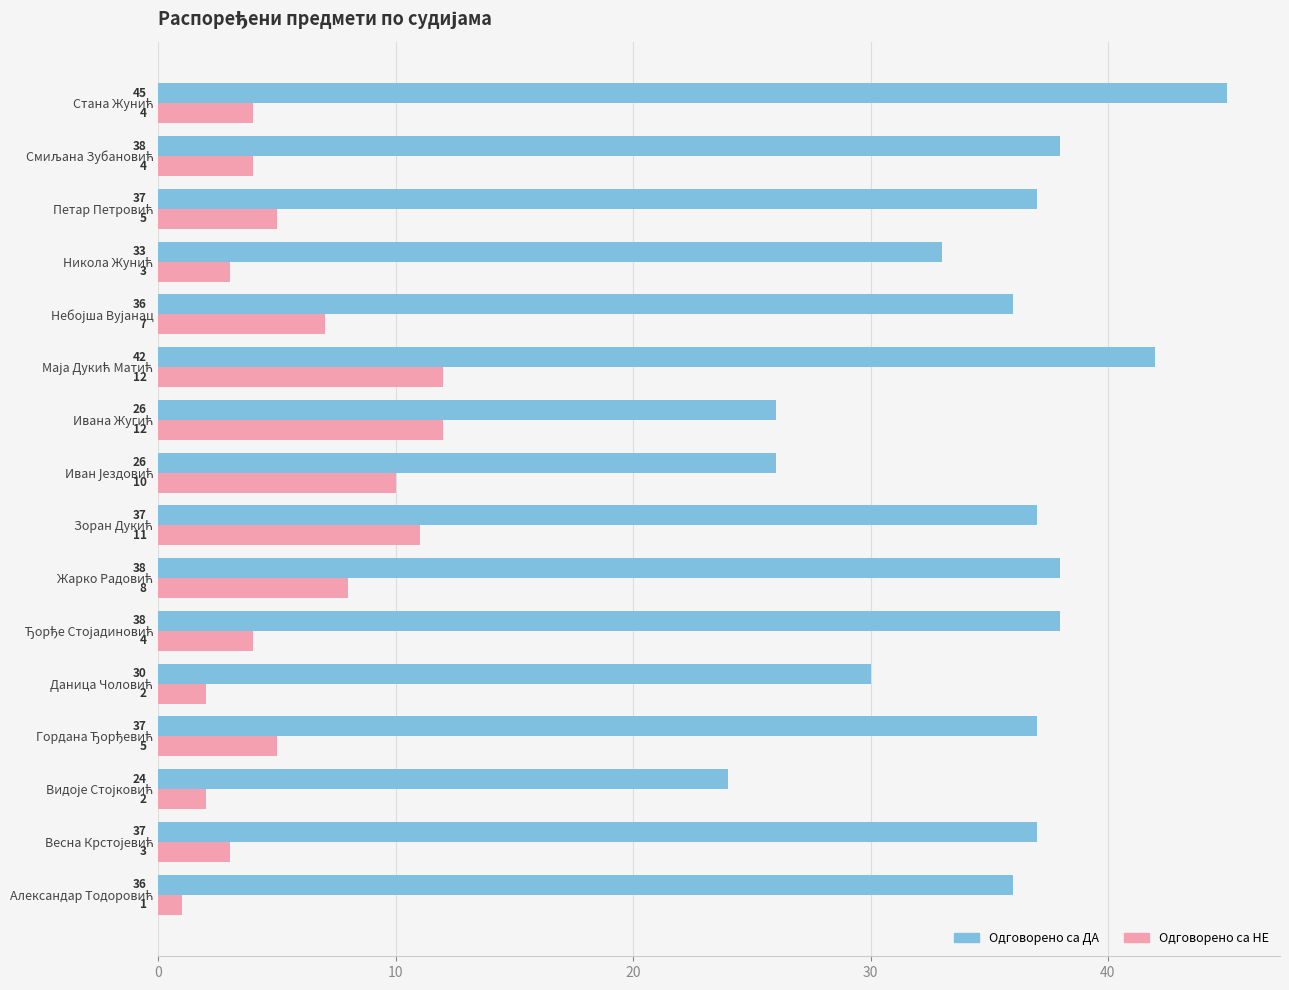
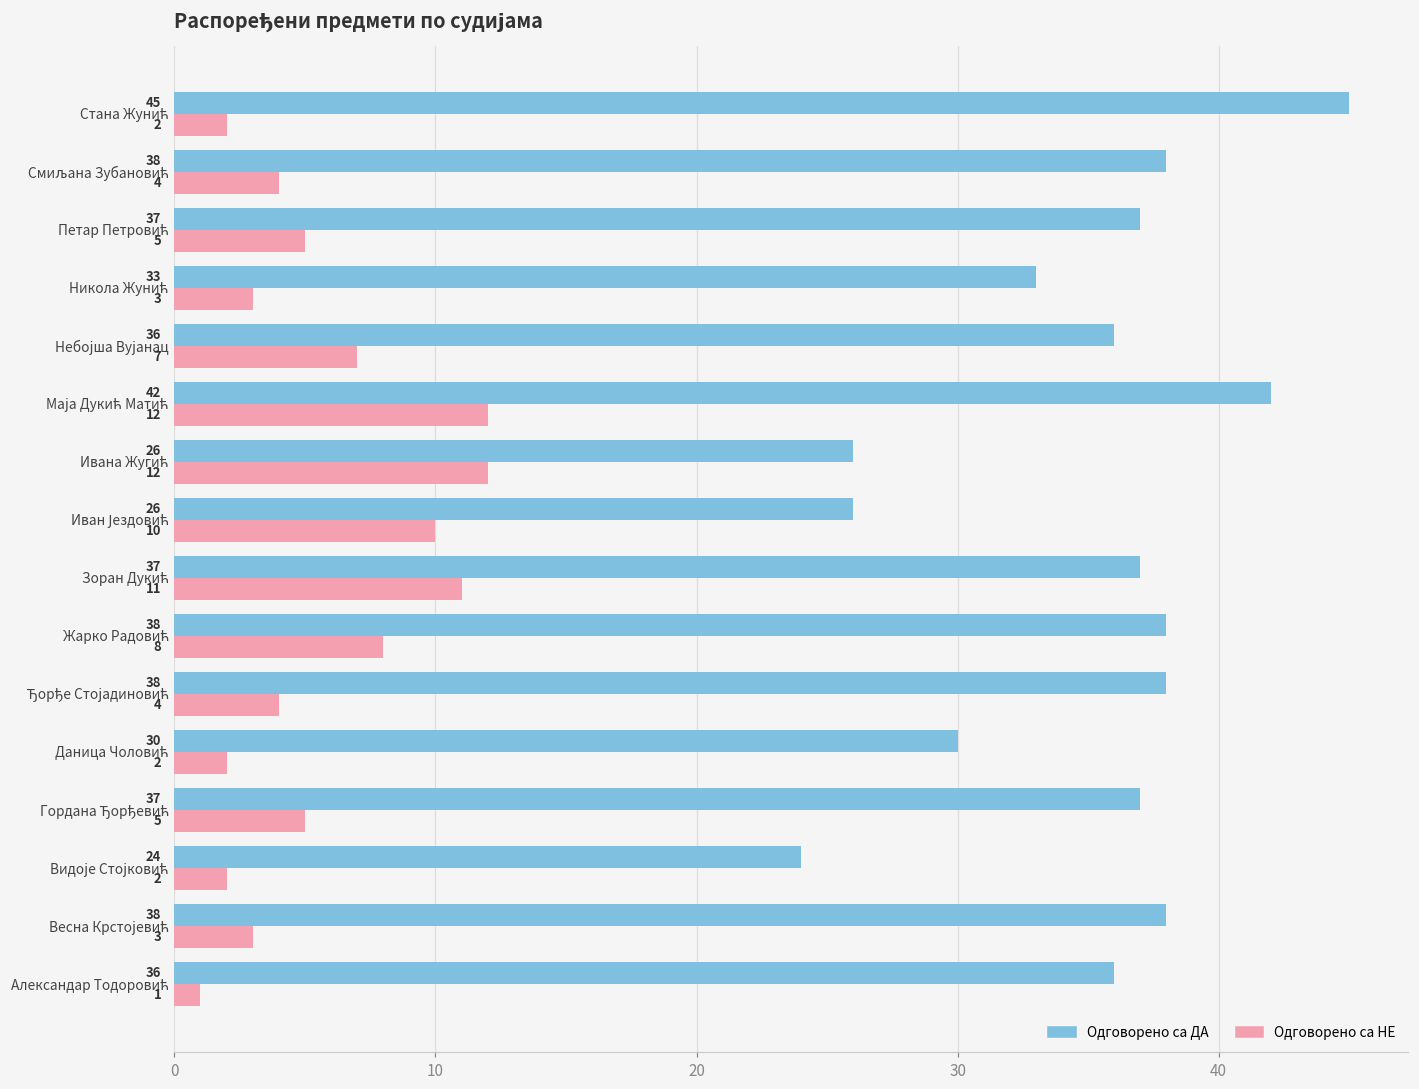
Одговорено са НЕ, Стана Жунић: 4 -> 2
Одговорено са ДА, Весна Крстојевић: 37 -> 38
